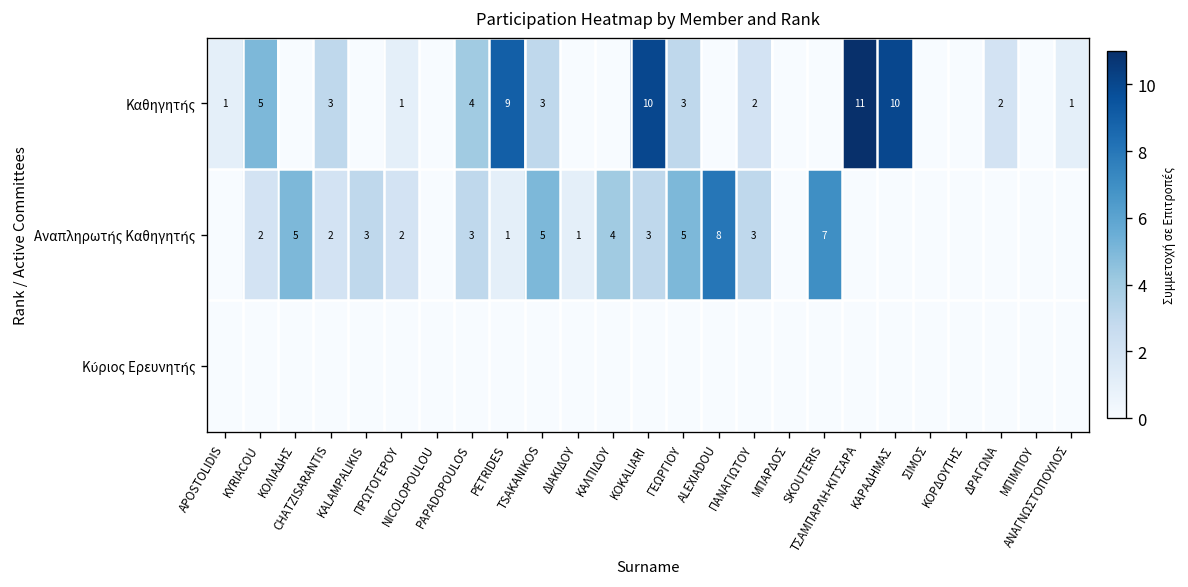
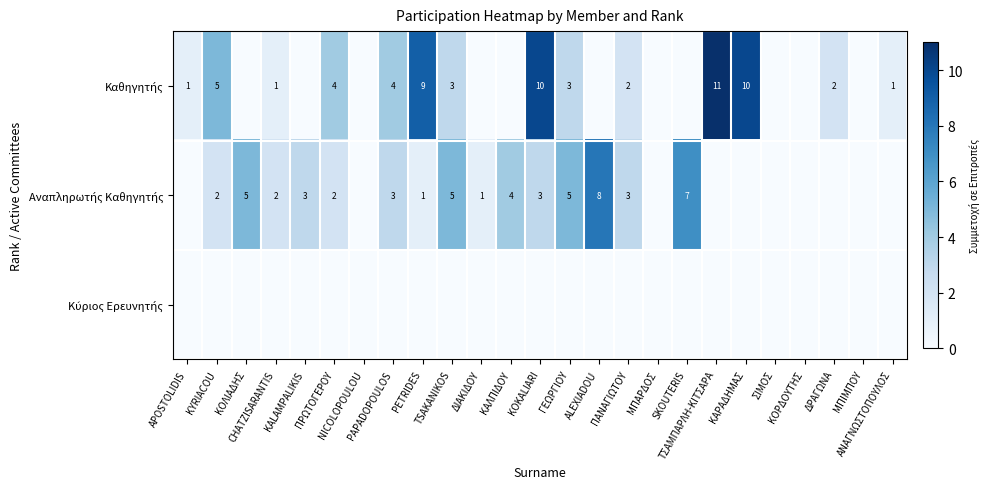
Καθηγητής, CHATZISARANTIS: 3 -> 1
Καθηγητής, ΠΡΩΤΟΓΕΡΟΥ: 1 -> 4
